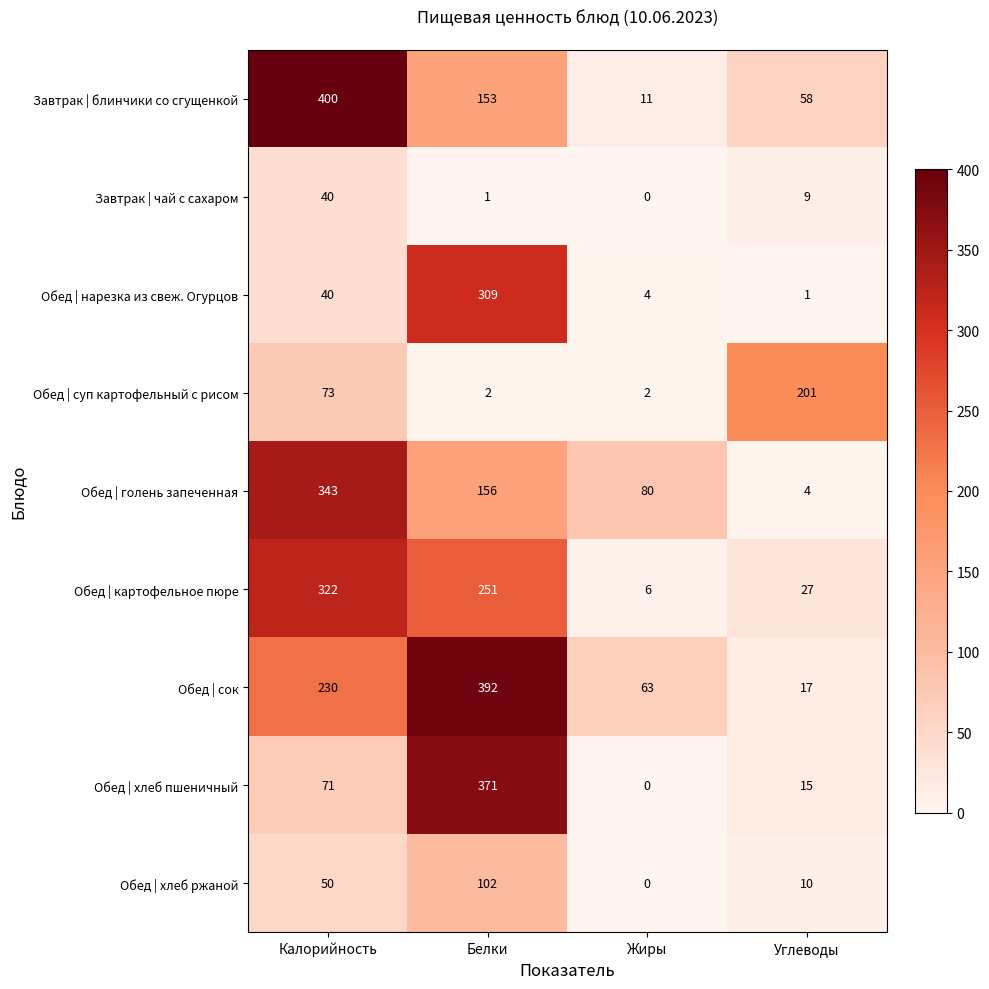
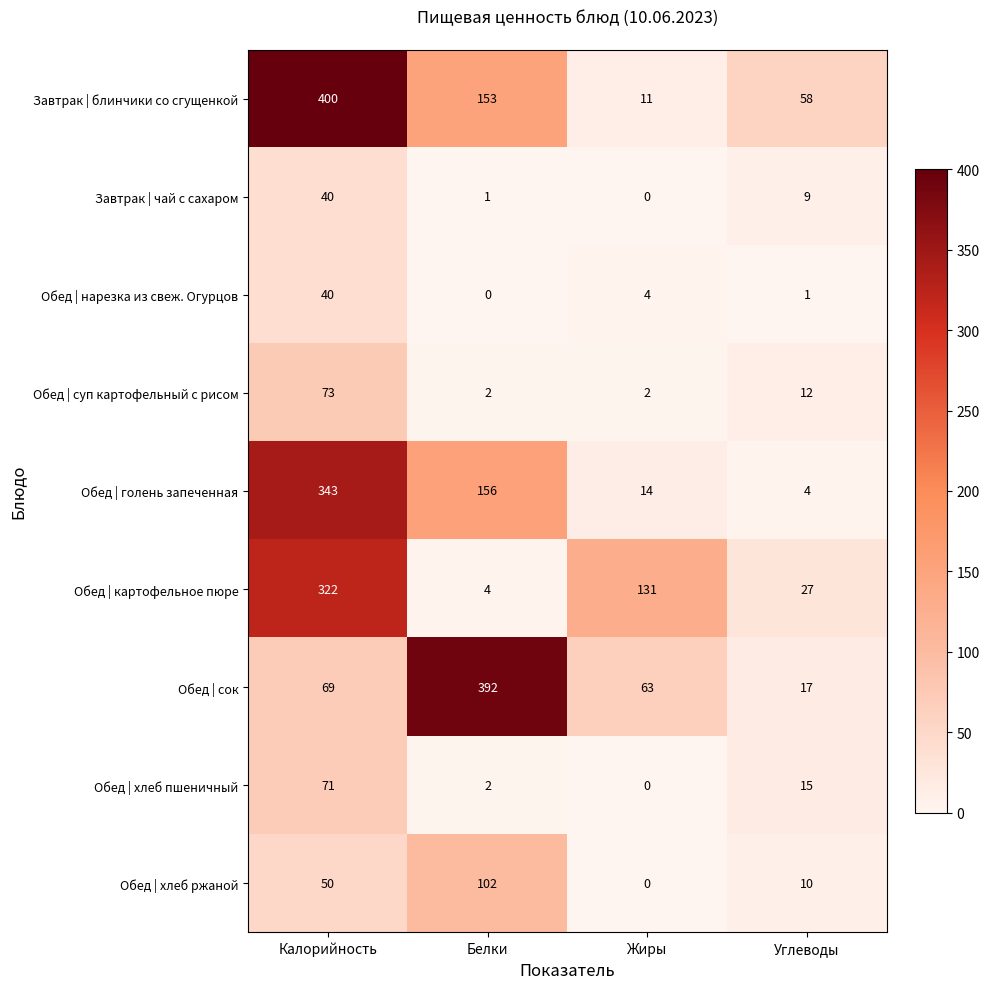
Обед | нарезка из свеж. Огурцов, Белки: 309 -> 0
Обед | суп картофельный с рисом, Углеводы: 201 -> 12
Обед | голень запеченная, Жиры: 80 -> 14
Обед | картофельное пюре, Белки: 251 -> 4
Обед | картофельное пюре, Жиры: 6 -> 131
Обед | сок, Калорийность: 230 -> 69
Обед | хлеб пшеничный, Белки: 371 -> 2
